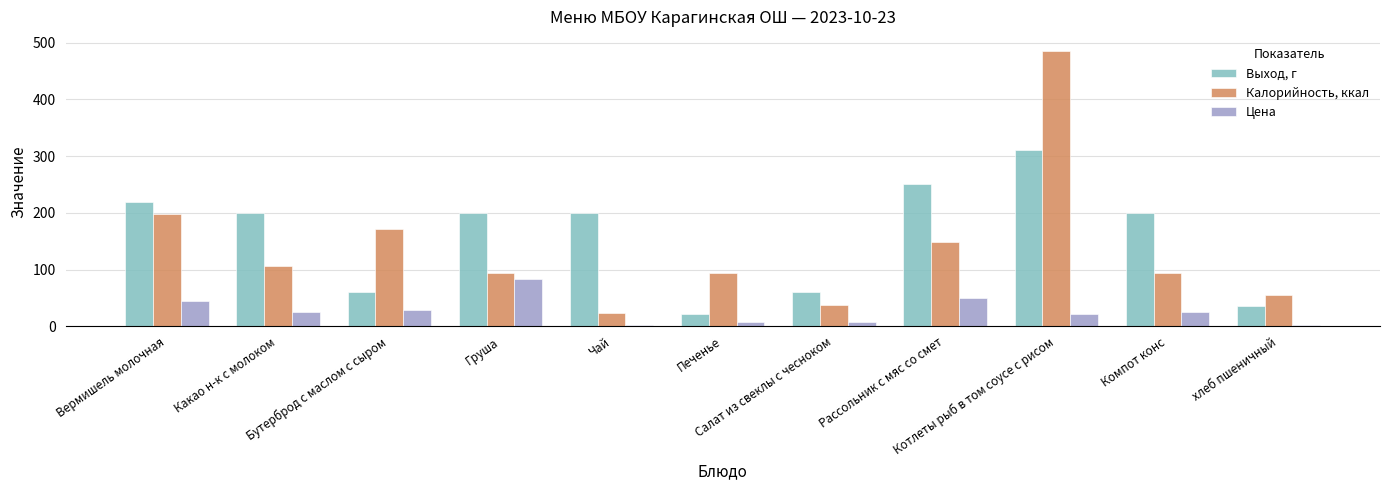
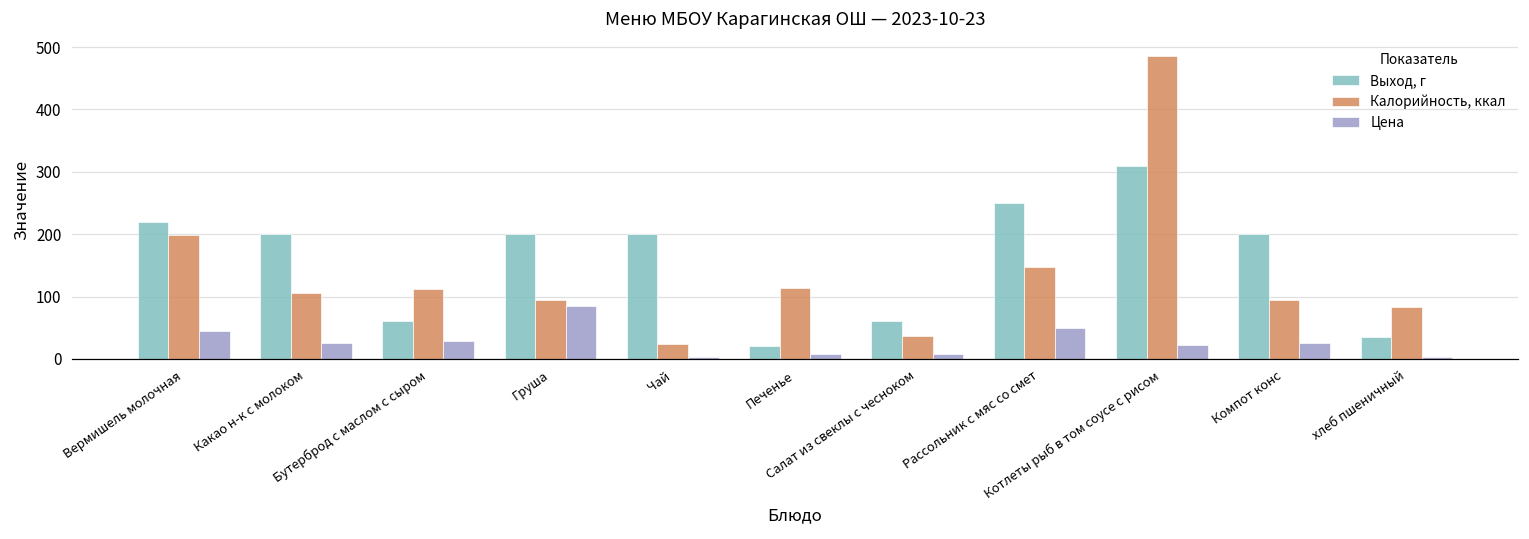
Калорийность, ккал, Бутерброд с маслом с сыром: 170 -> 110
Калорийность, ккал, Печенье: 90 -> 110
Калорийность, ккал, хлеб пшеничный: 60 -> 80
